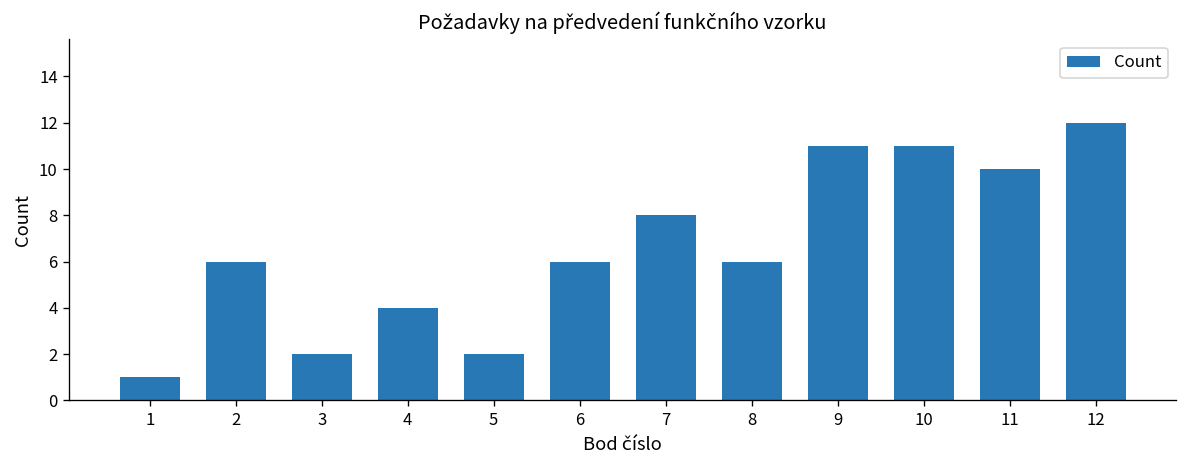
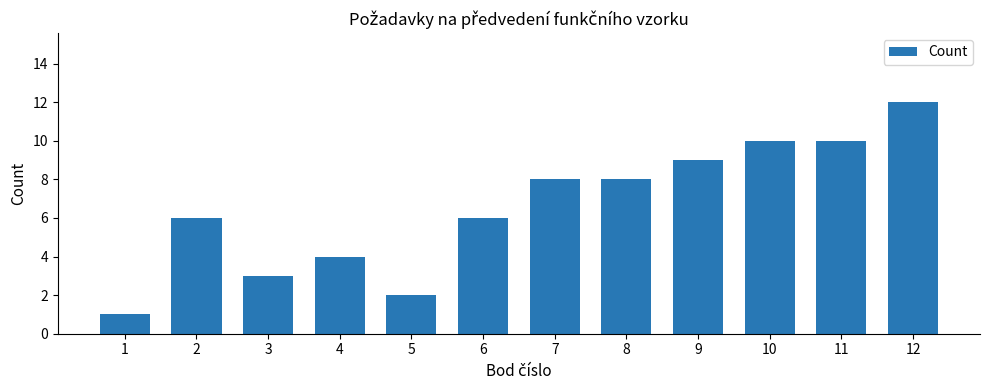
3: 2 -> 3
8: 6 -> 8
9: 11 -> 9
10: 11 -> 10
